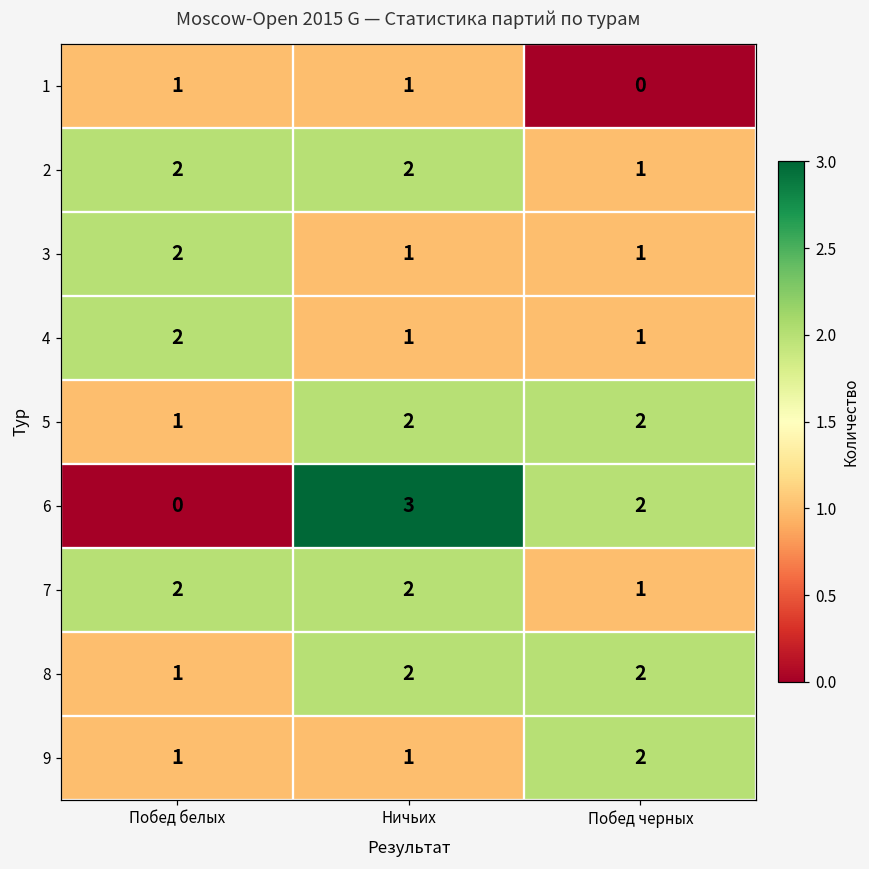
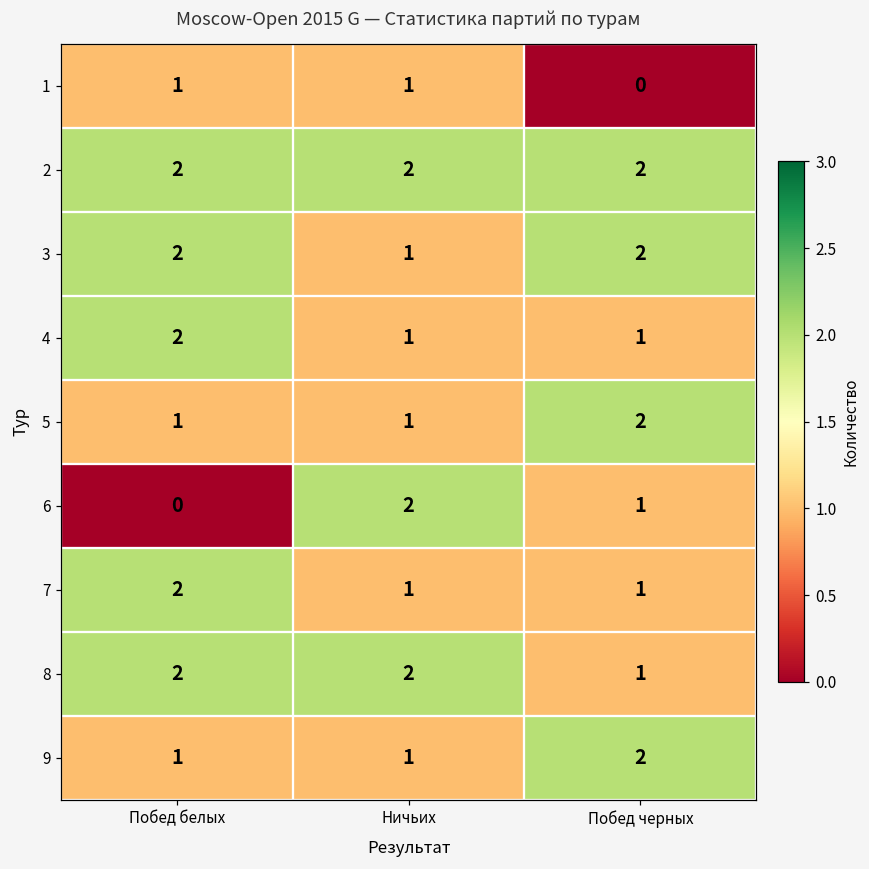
2, Побед черных: 1 -> 2
3, Побед черных: 1 -> 2
5, Ничьих: 2 -> 1
6, Ничьих: 3 -> 2
6, Побед черных: 2 -> 1
7, Ничьих: 2 -> 1
8, Побед белых: 1 -> 2
8, Побед черных: 2 -> 1
